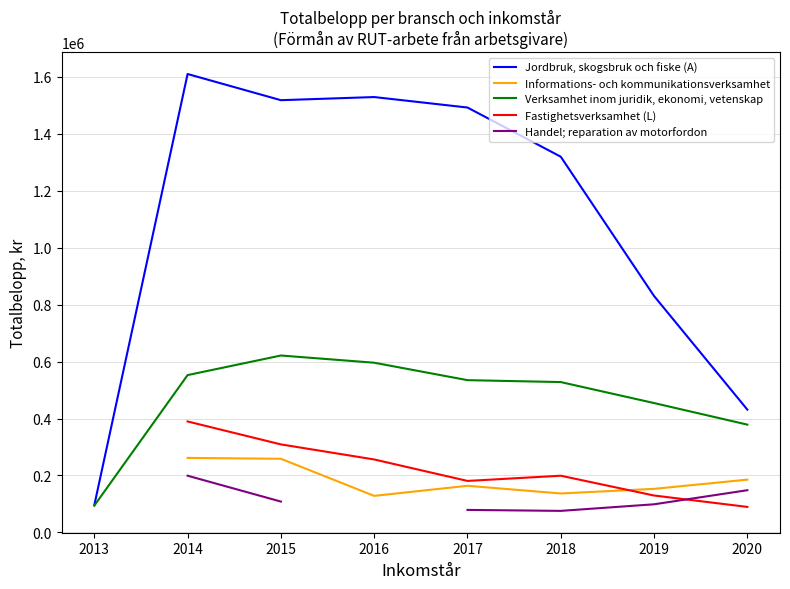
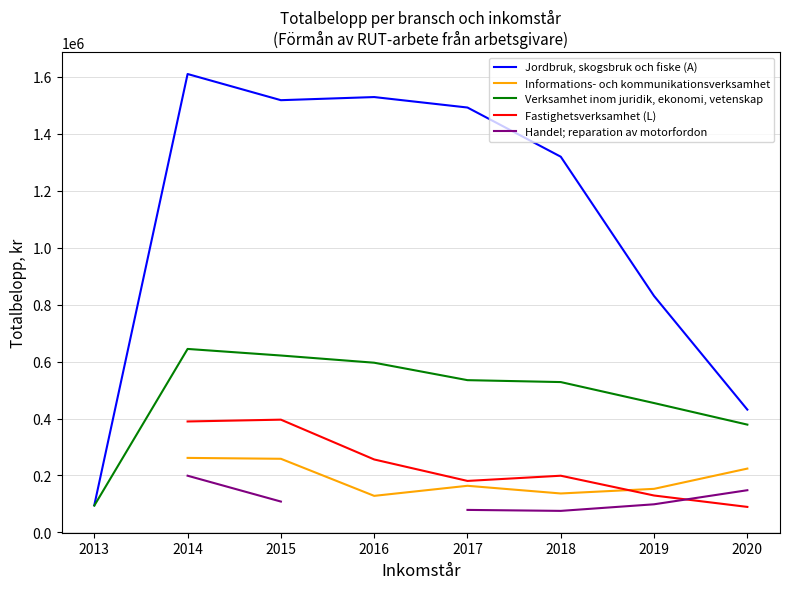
Verksamhet inom juridik, ekonomi, vetenskap, 2014: 550000 -> 640000
Fastighetsverksamhet (L), 2015: 310000 -> 400000
Informations- och kommunikationsverksamhet, 2020: 190000 -> 220000
